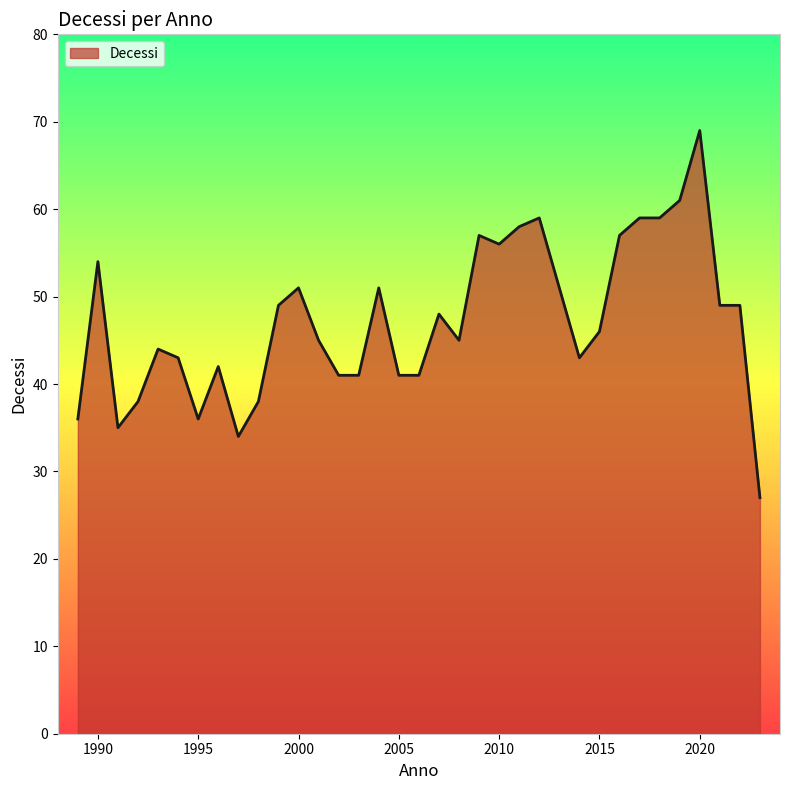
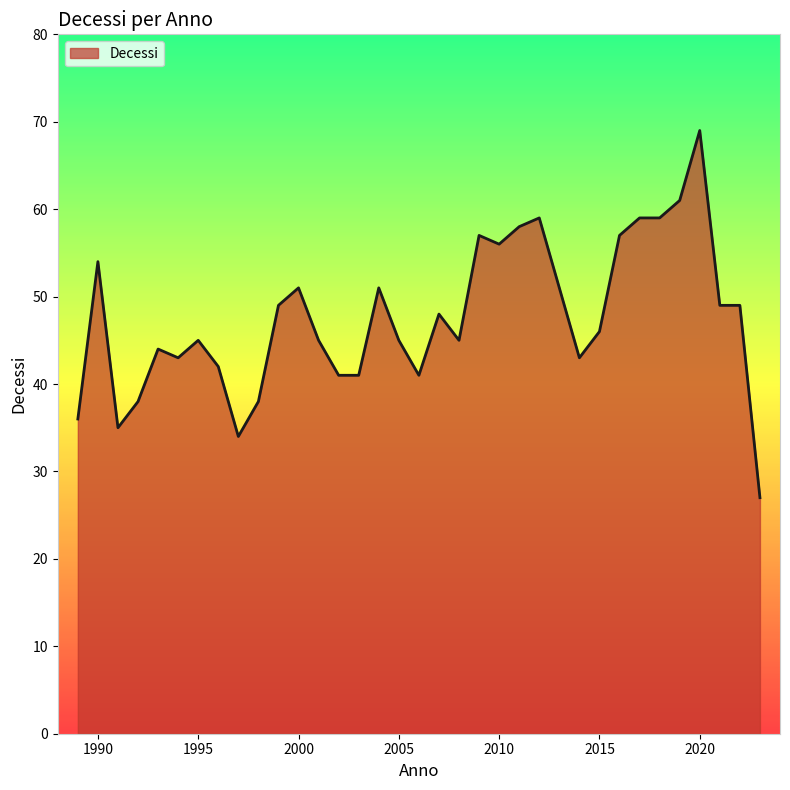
1995: 36 -> 45
2005: 41 -> 45
